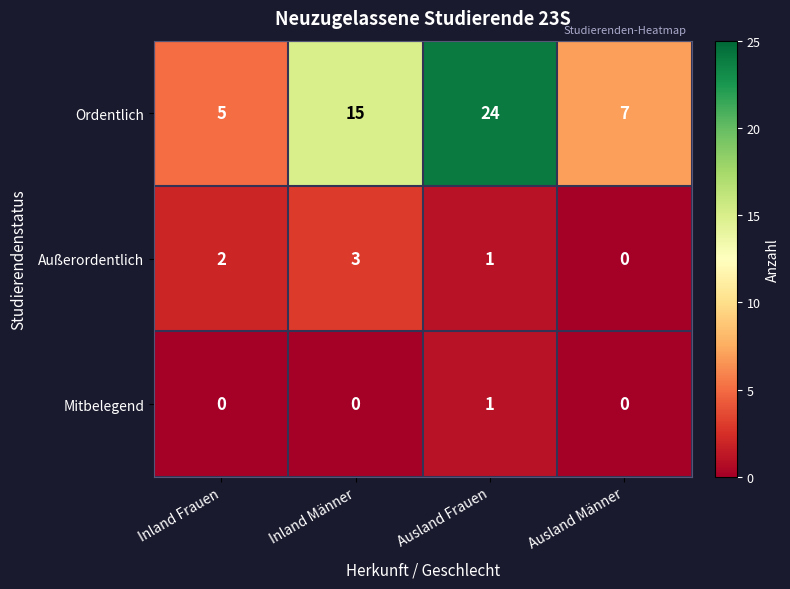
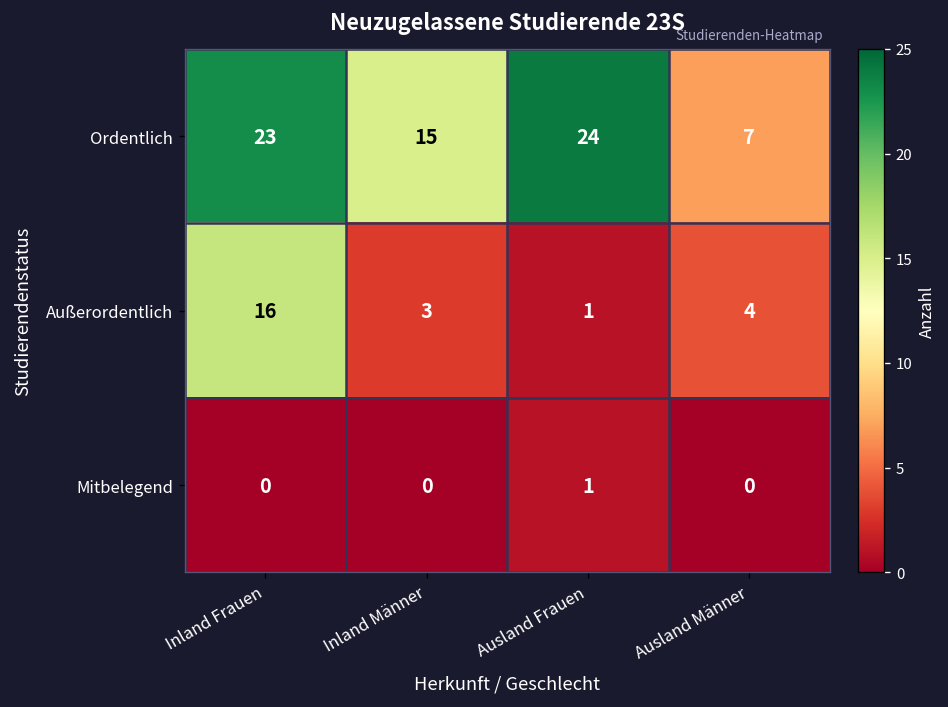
Ordentlich, Inland Frauen: 5 -> 23
Außerordentlich, Inland Frauen: 2 -> 16
Außerordentlich, Ausland Männer: 0 -> 4
